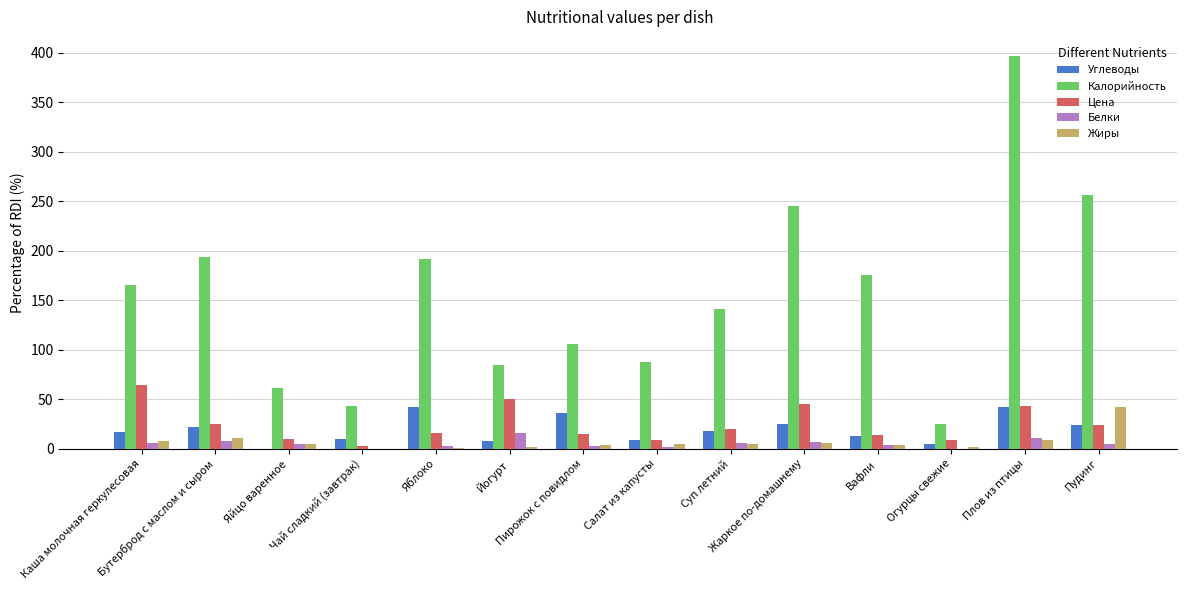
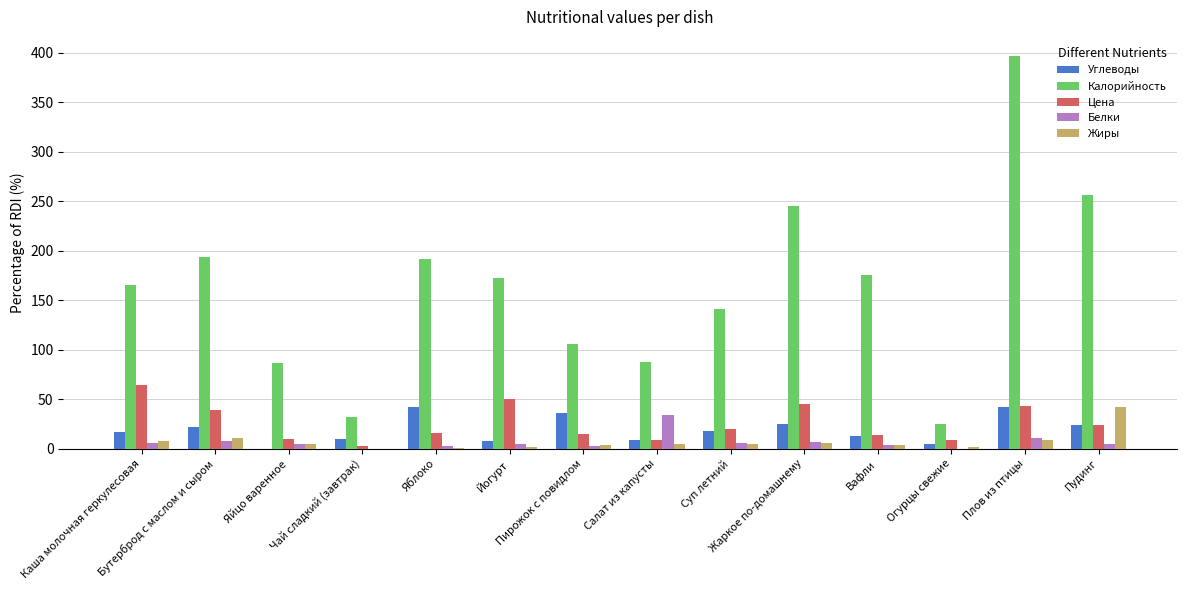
Цена, Бутерброд с маслом и сыром: 20 -> 40
Калорийность, Яйцо варенное: 60 -> 90
Калорийность, Чай сладкий (завтрак): 40 -> 30
Калорийность, Йогурт: 80 -> 170
Белки, Йогурт: 20 -> 10
Белки, Салат из капусты: 0 -> 30
